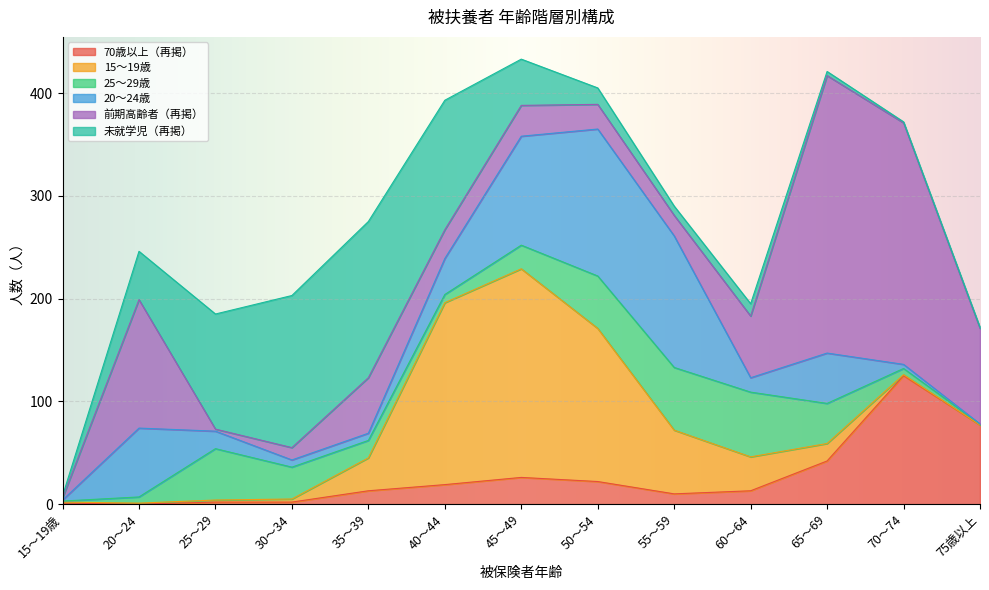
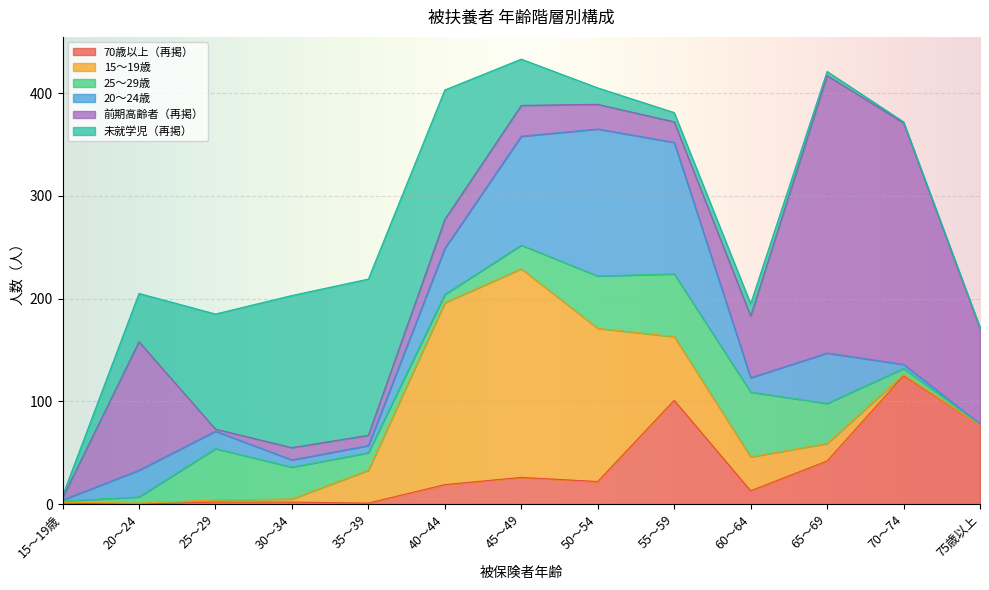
20～24歳, 20～24: 67 -> 26
70歳以上（再掲）, 35～39: 13 -> 1
前期高齢者（再掲）, 35～39: 54 -> 10
20～24歳, 40～44: 35 -> 45
70歳以上（再掲）, 55～59: 10 -> 101
